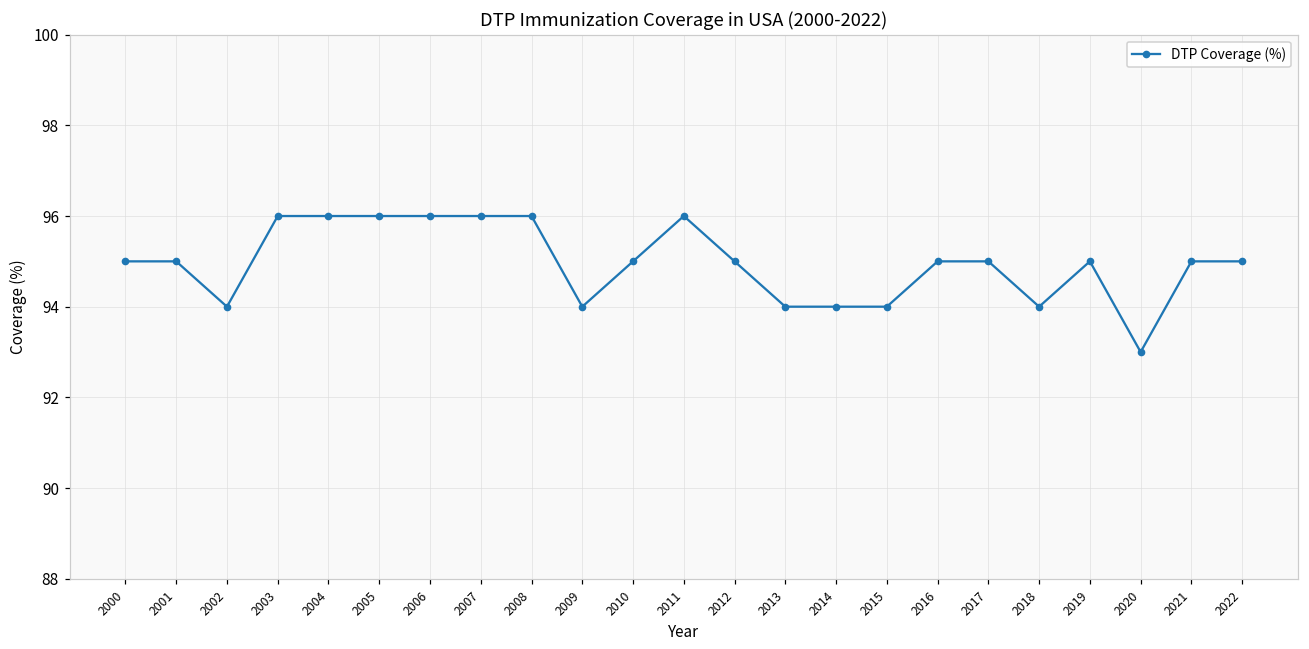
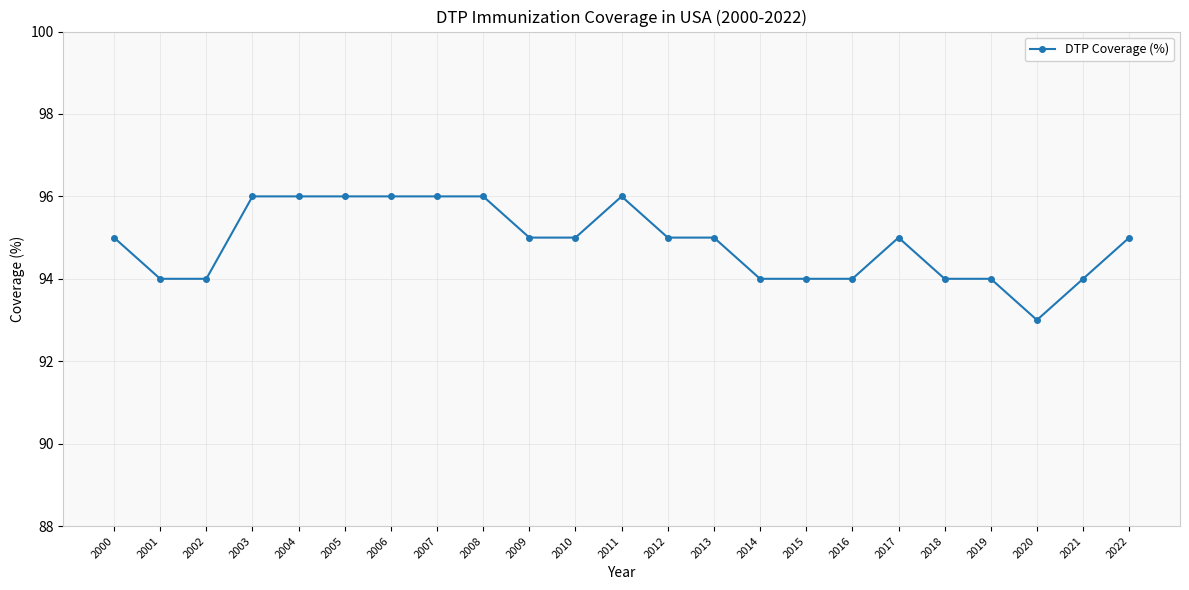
2001: 95 -> 94
2009: 94 -> 95
2013: 94 -> 95
2016: 95 -> 94
2019: 95 -> 94
2021: 95 -> 94
